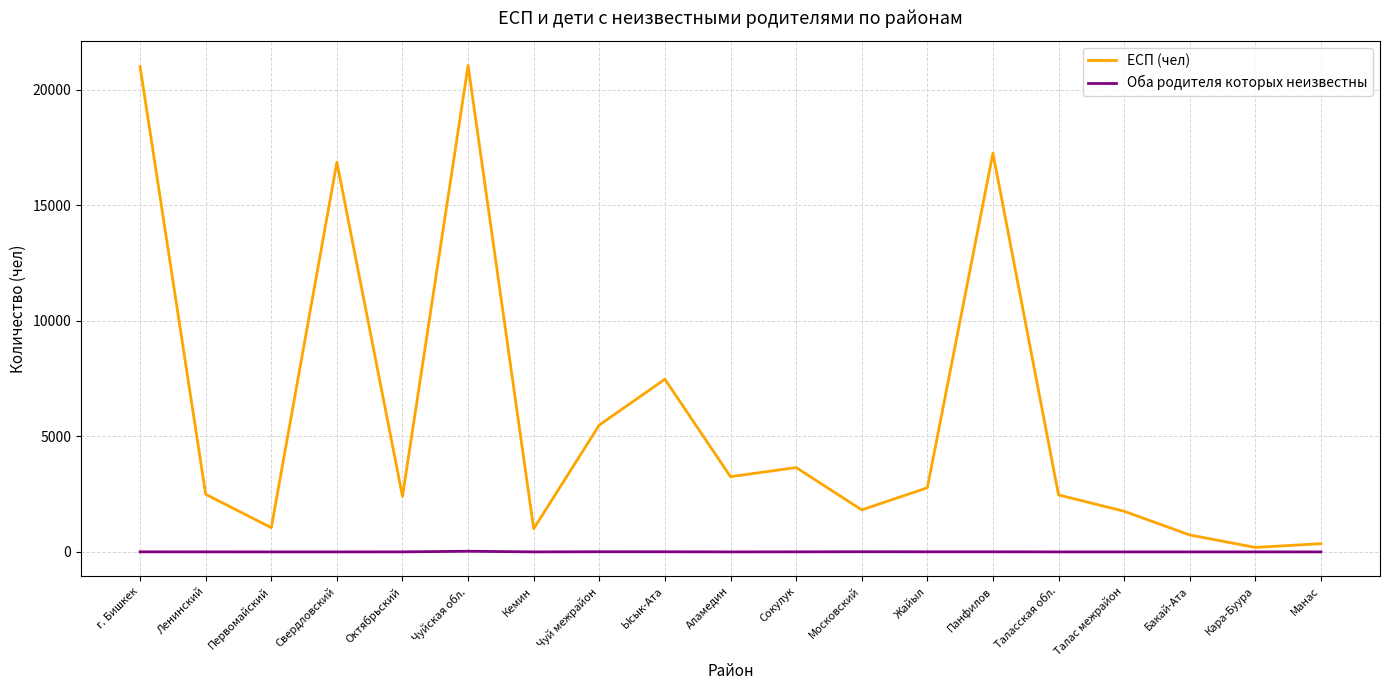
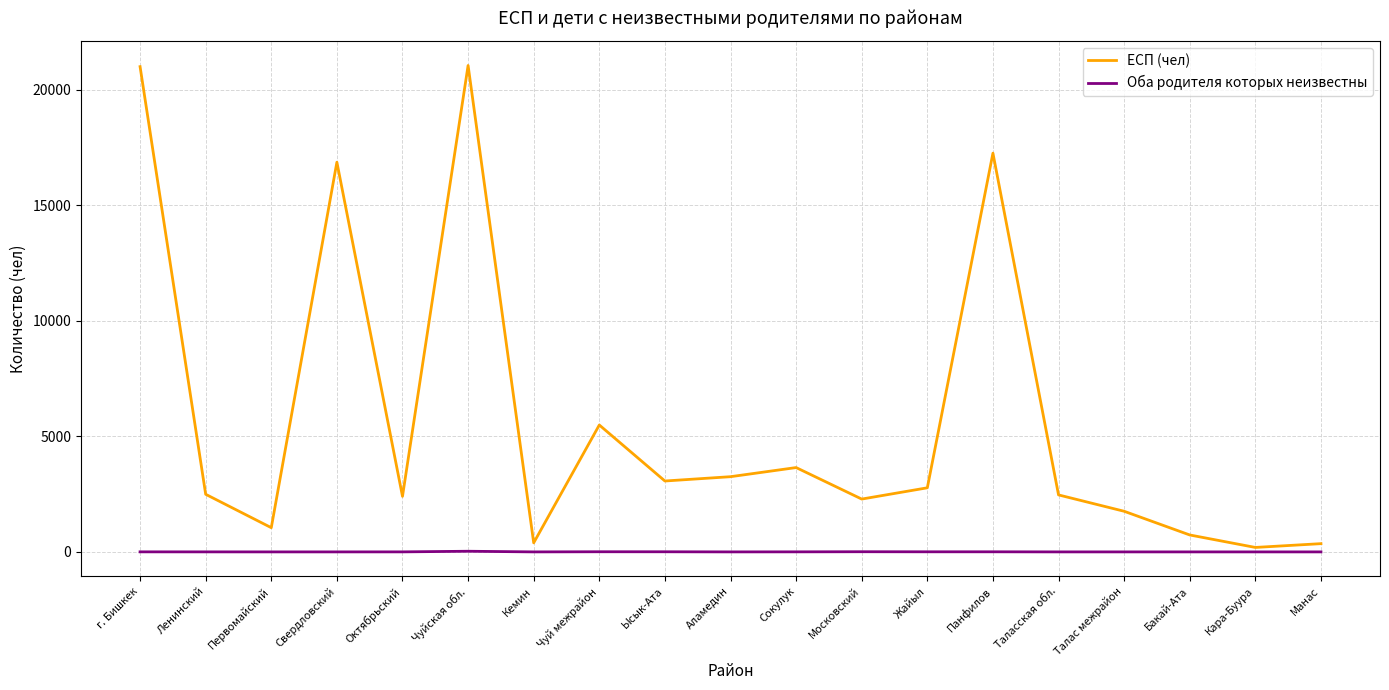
ЕСП (чел), Кемин: 1000 -> 400
ЕСП (чел), Ысык-Ата: 7500 -> 3100
ЕСП (чел), Московский: 1800 -> 2300
